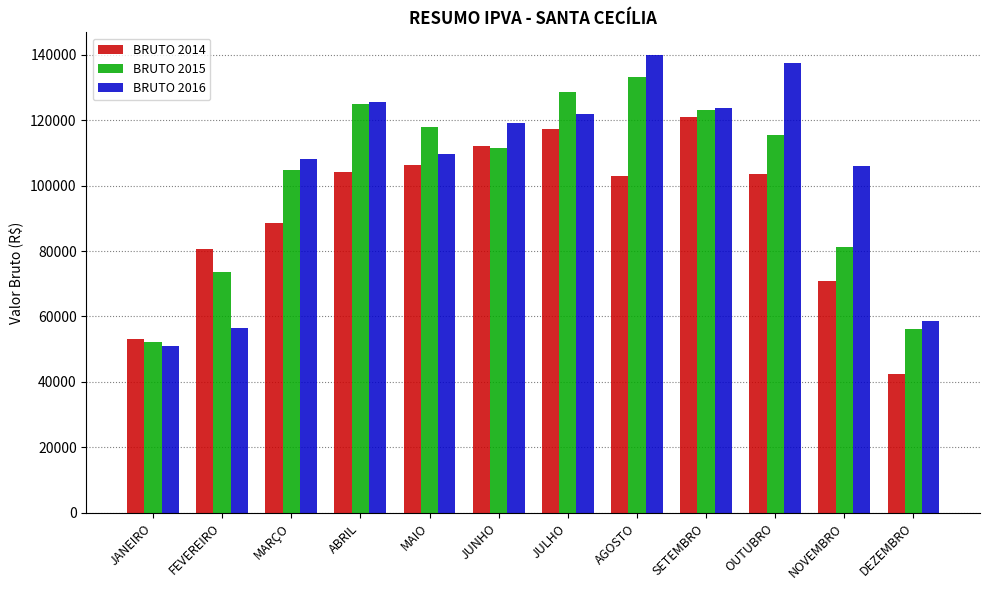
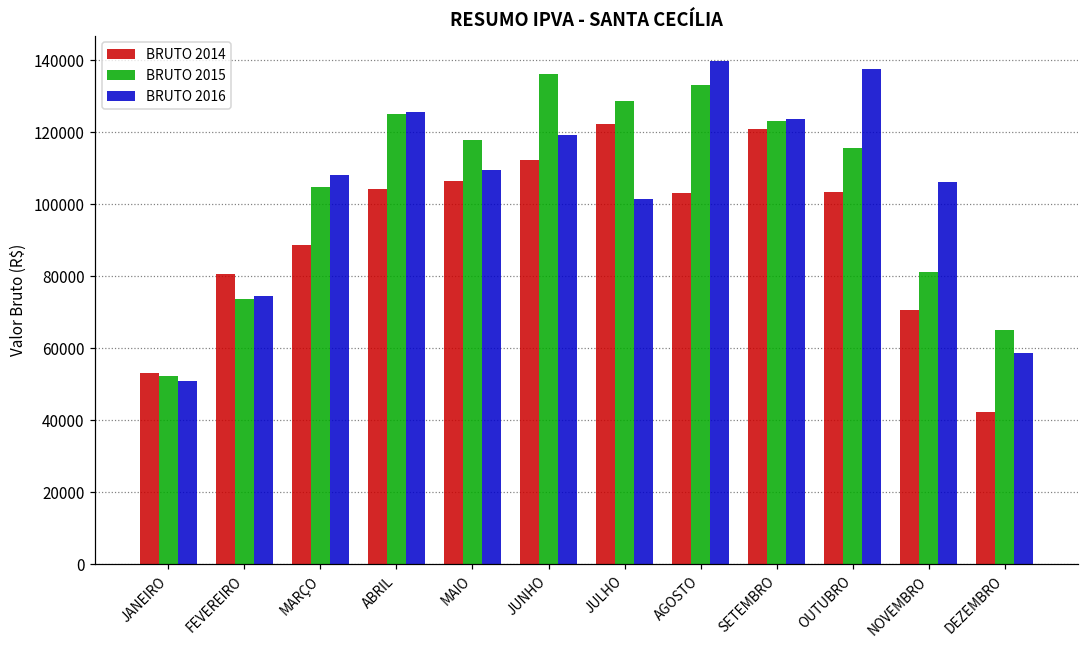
BRUTO 2016, FEVEREIRO: 56000 -> 75000
BRUTO 2015, JUNHO: 111000 -> 136000
BRUTO 2014, JULHO: 117000 -> 122000
BRUTO 2016, JULHO: 122000 -> 101000
BRUTO 2015, DEZEMBRO: 56000 -> 65000
